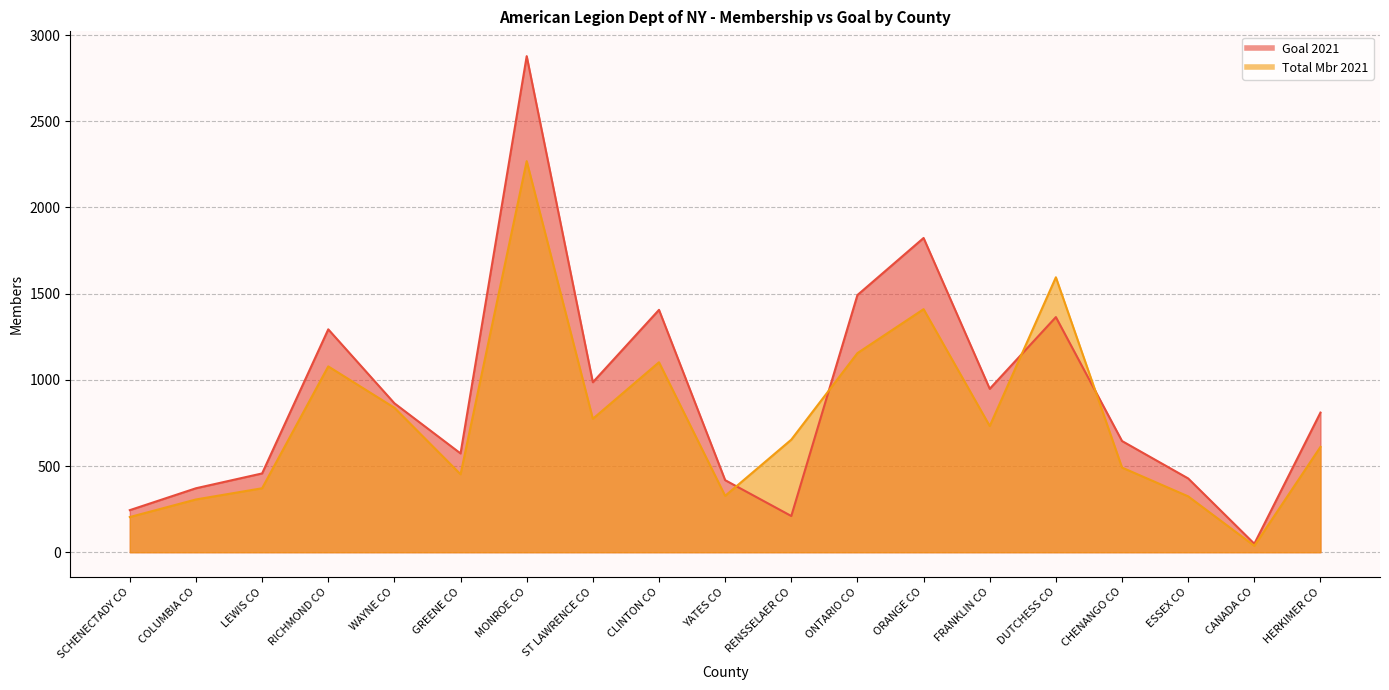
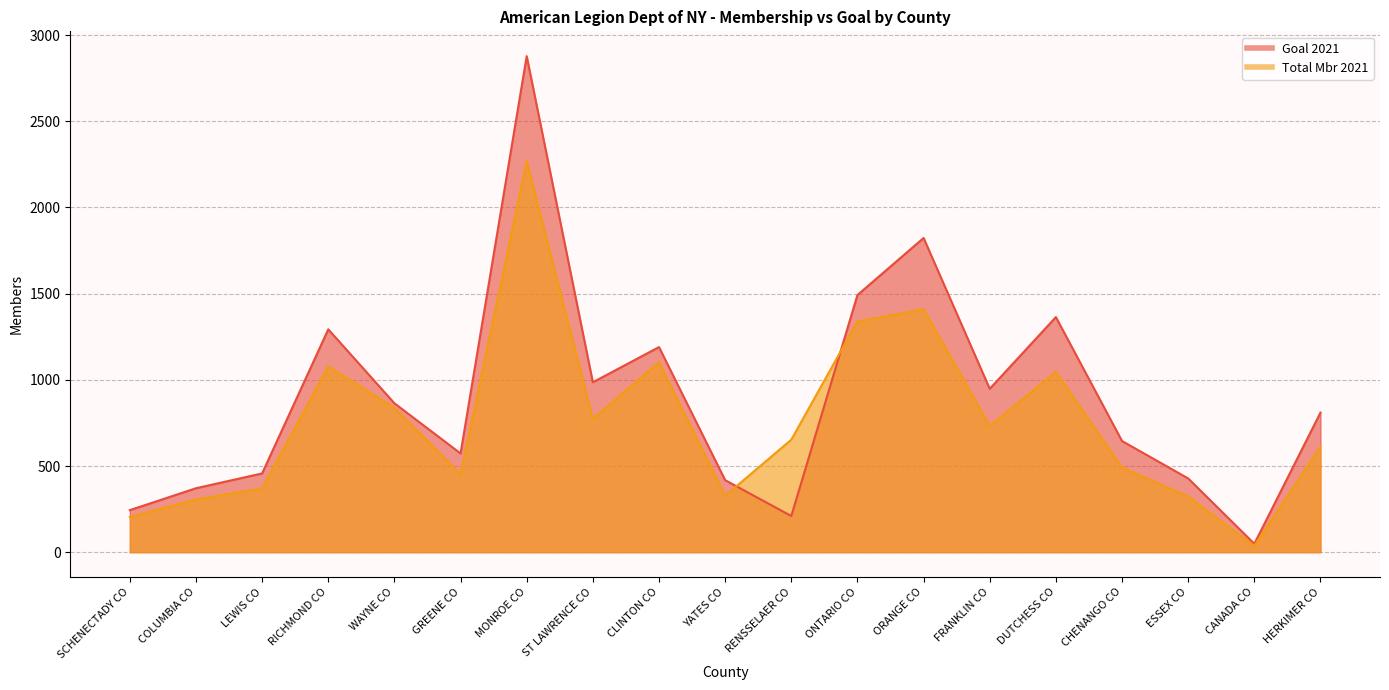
Goal 2021, CLINTON CO: 1410 -> 1190
Total Mbr 2021, ONTARIO CO: 1160 -> 1340
Total Mbr 2021, DUTCHESS CO: 1600 -> 1050
